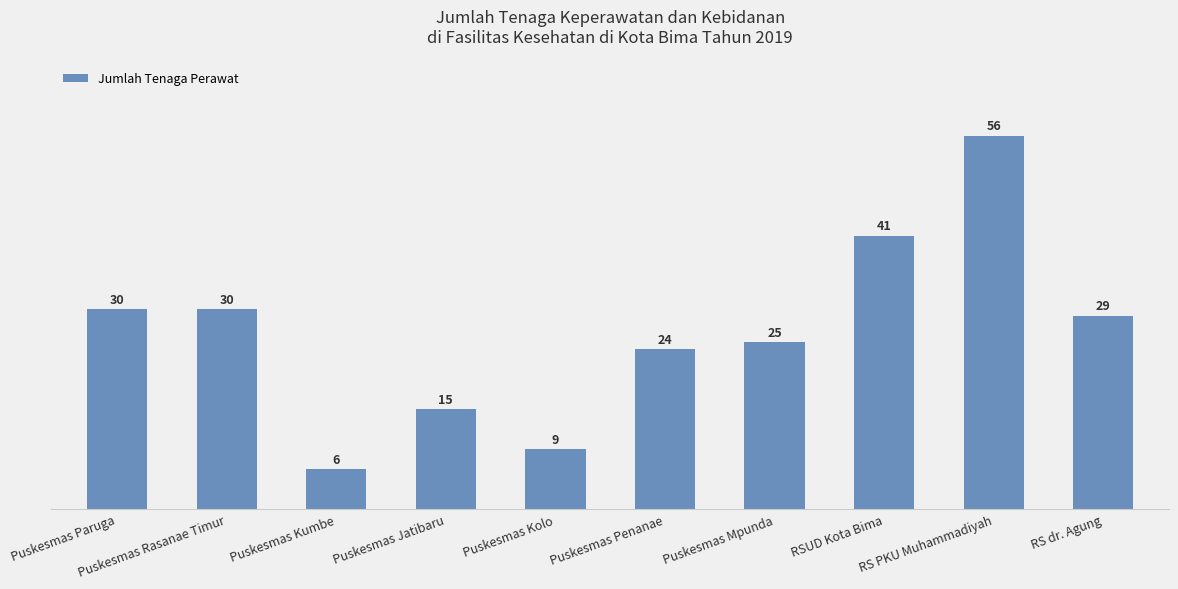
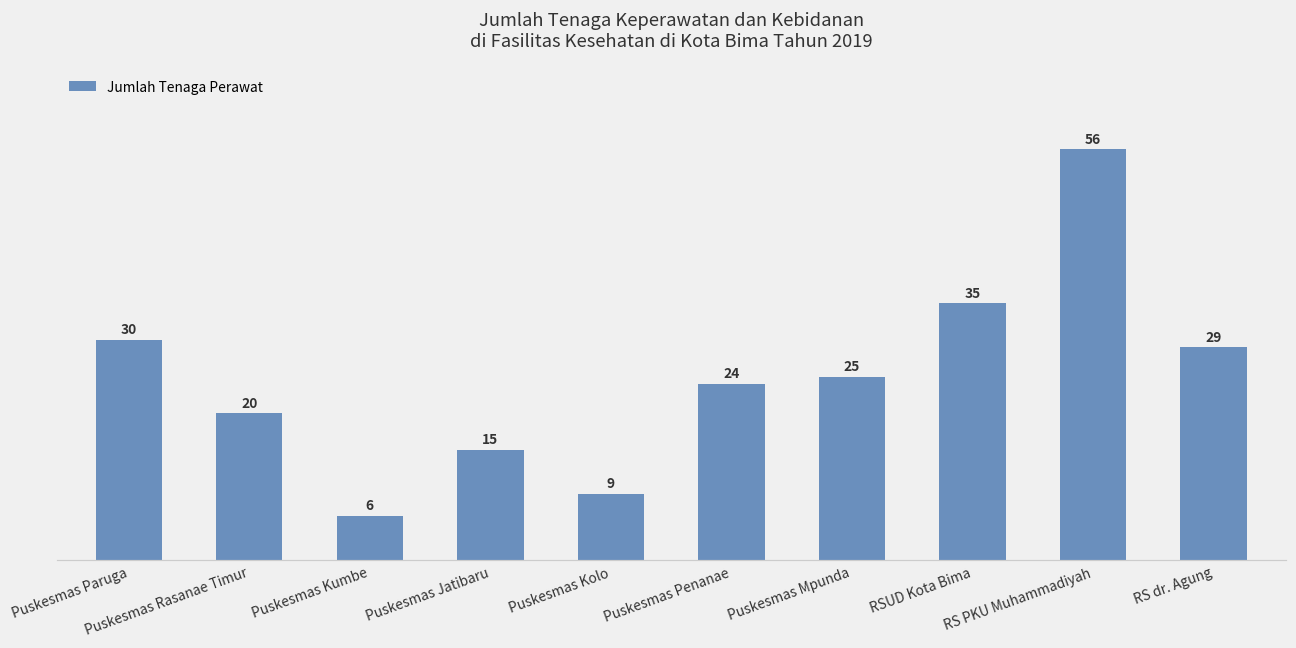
Puskesmas Rasanae Timur: 30 -> 20
RSUD Kota Bima: 41 -> 35
